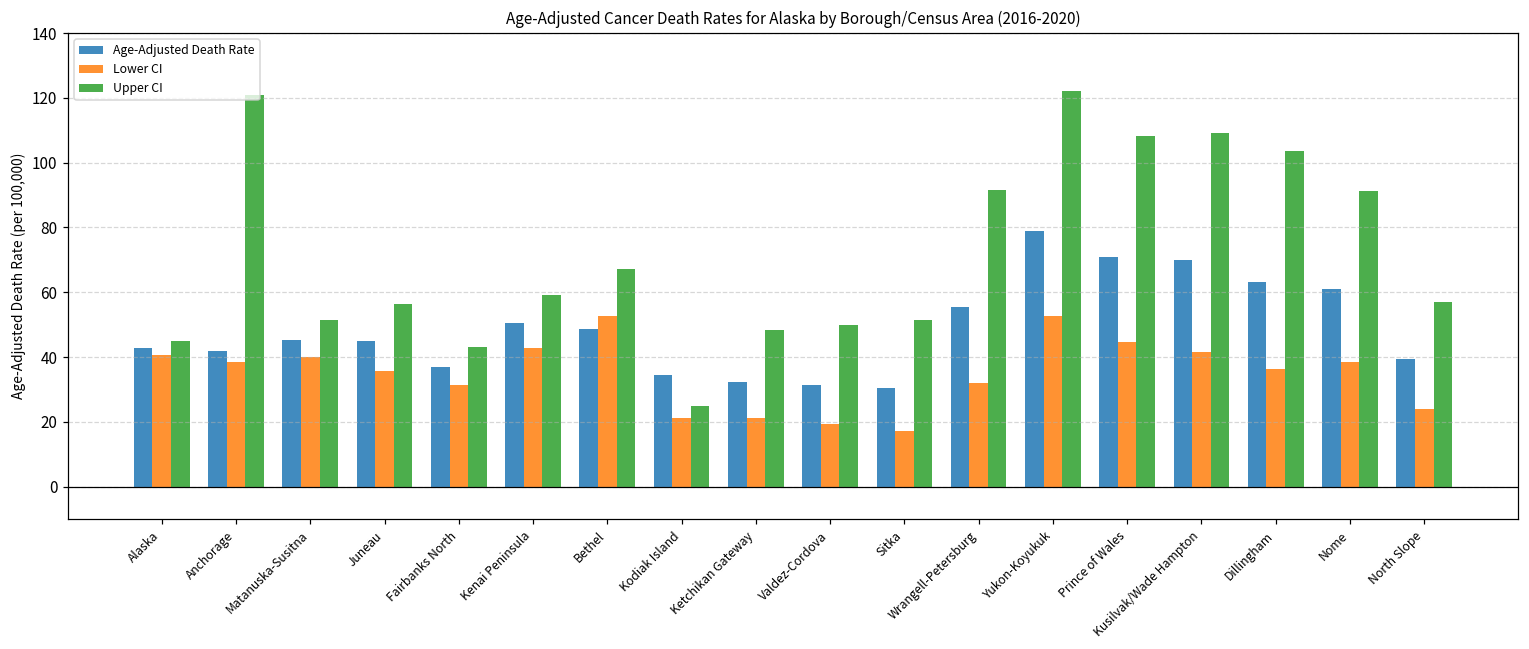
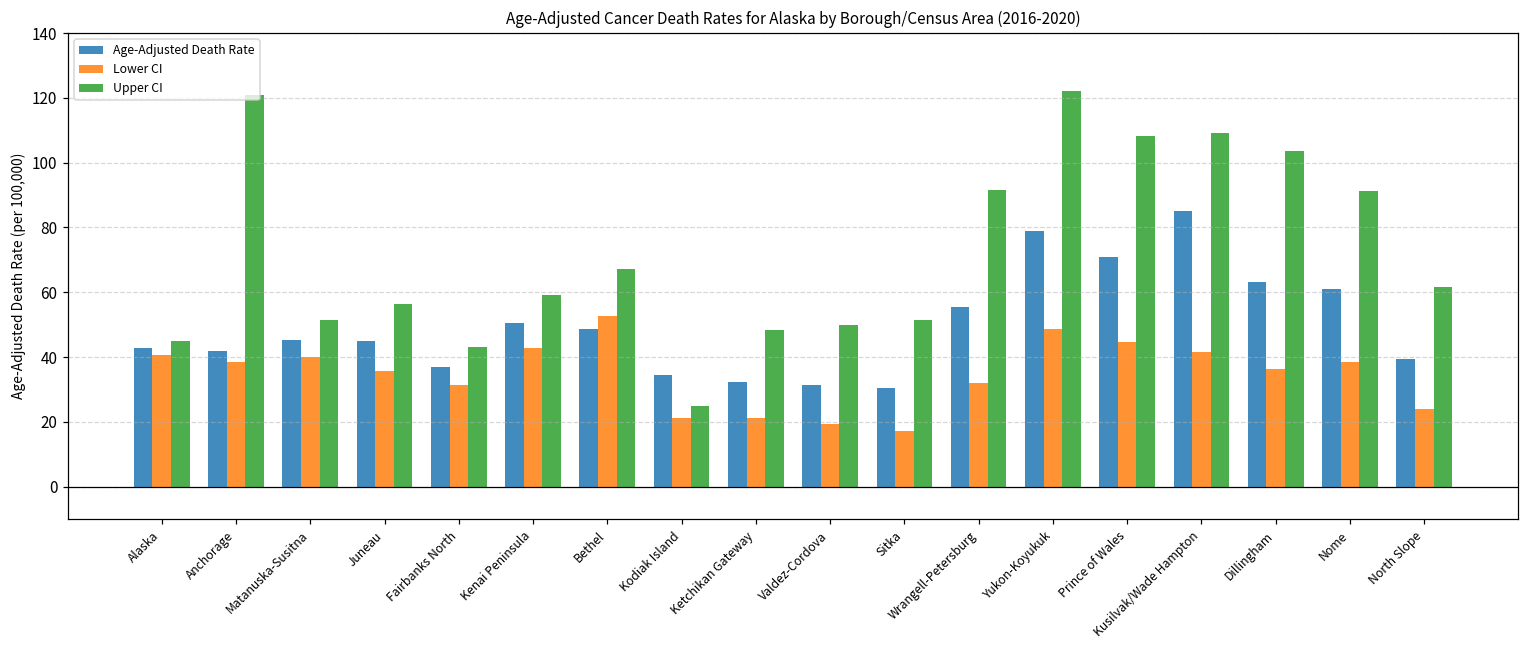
Lower CI, Yukon-Koyukuk: 53 -> 49
Age-Adjusted Death Rate, Kusilvak/Wade Hampton: 70 -> 85
Upper CI, North Slope: 57 -> 62
